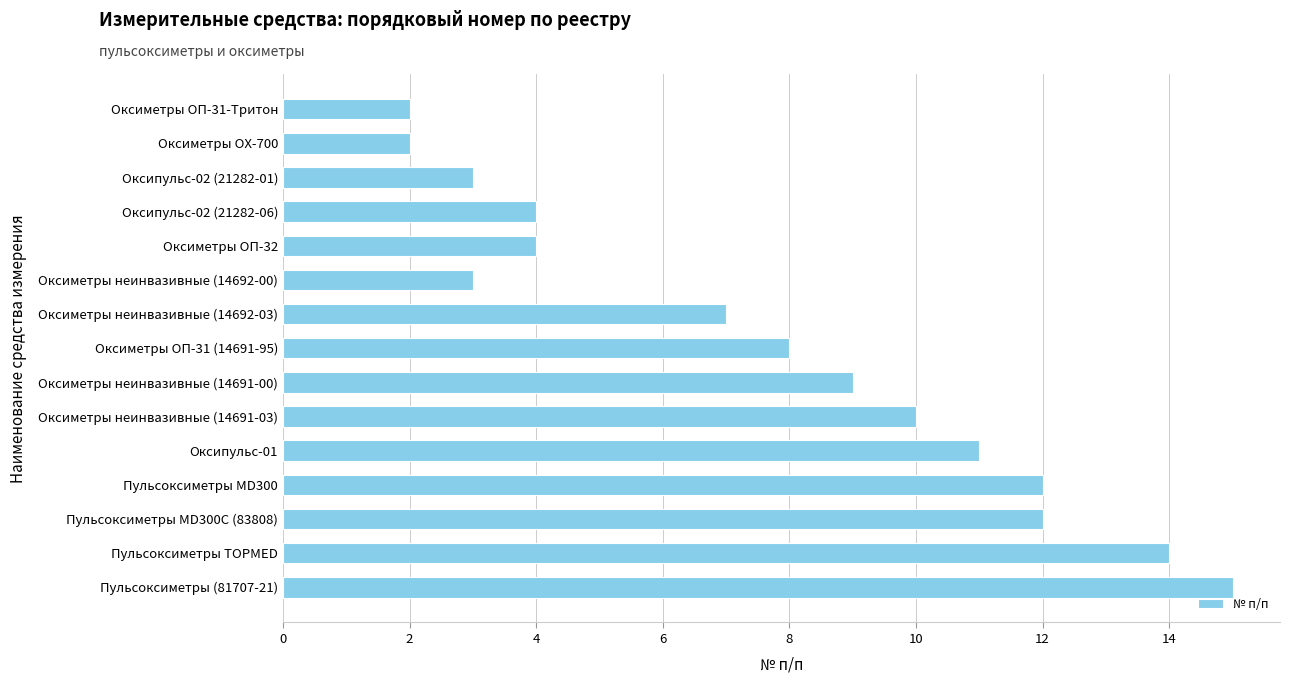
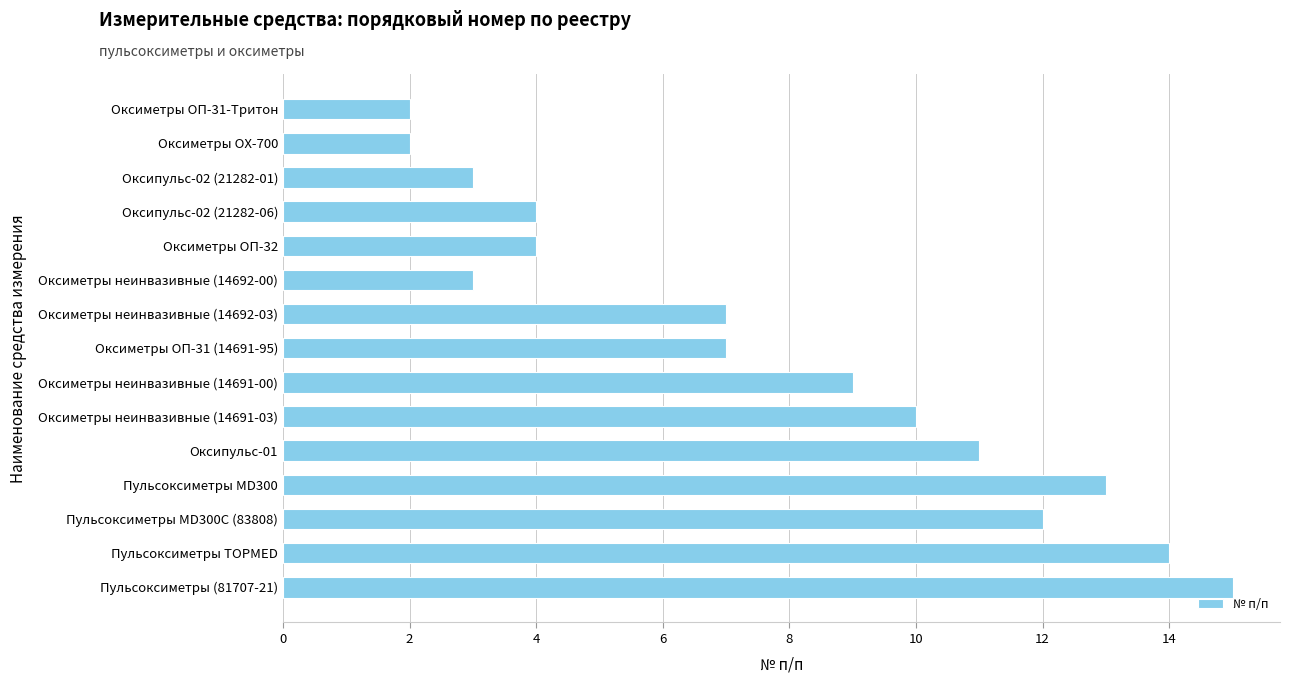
Оксиметры ОП-31 (14691-95): 8 -> 7
Пульсоксиметры MD300: 12 -> 13
